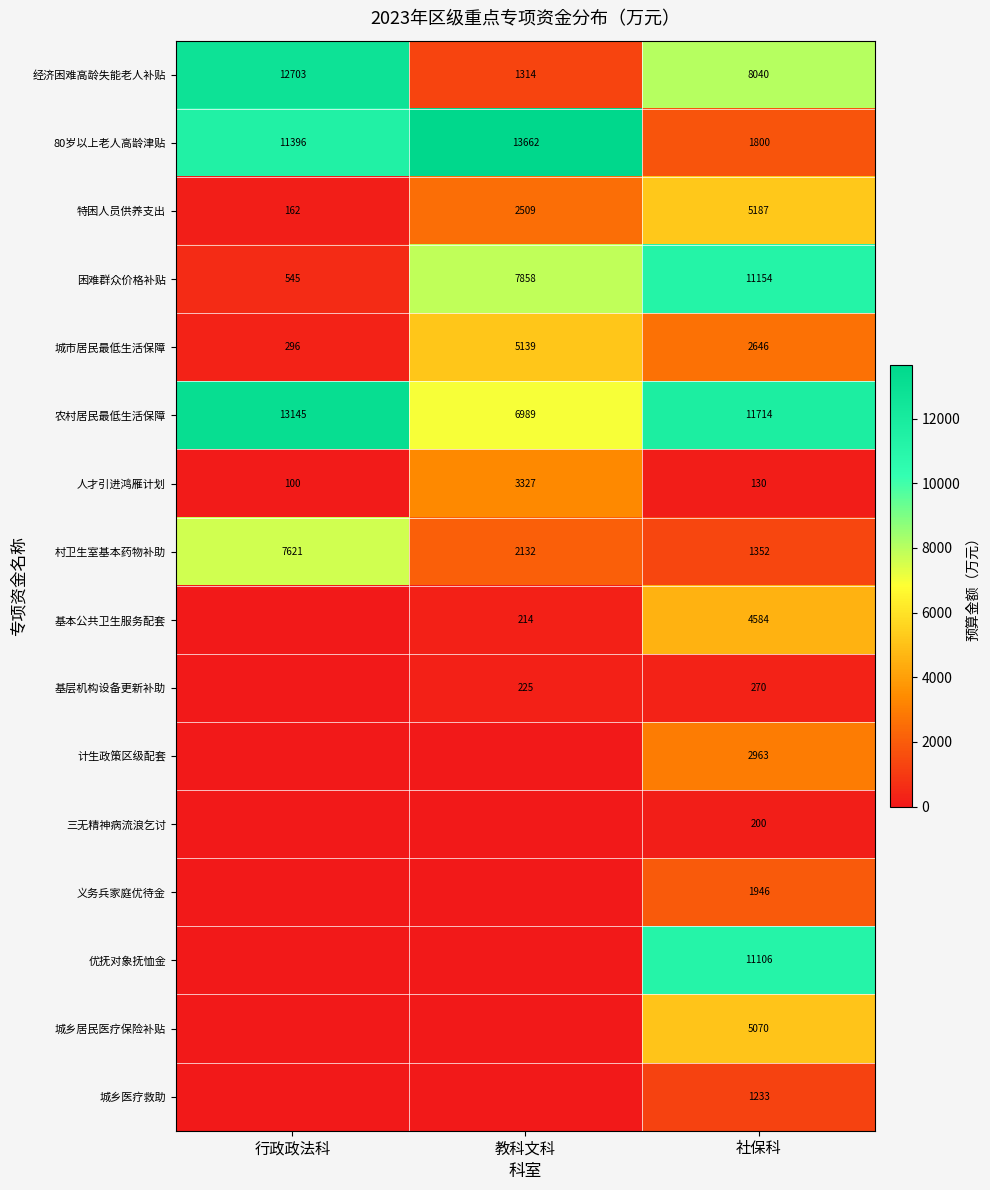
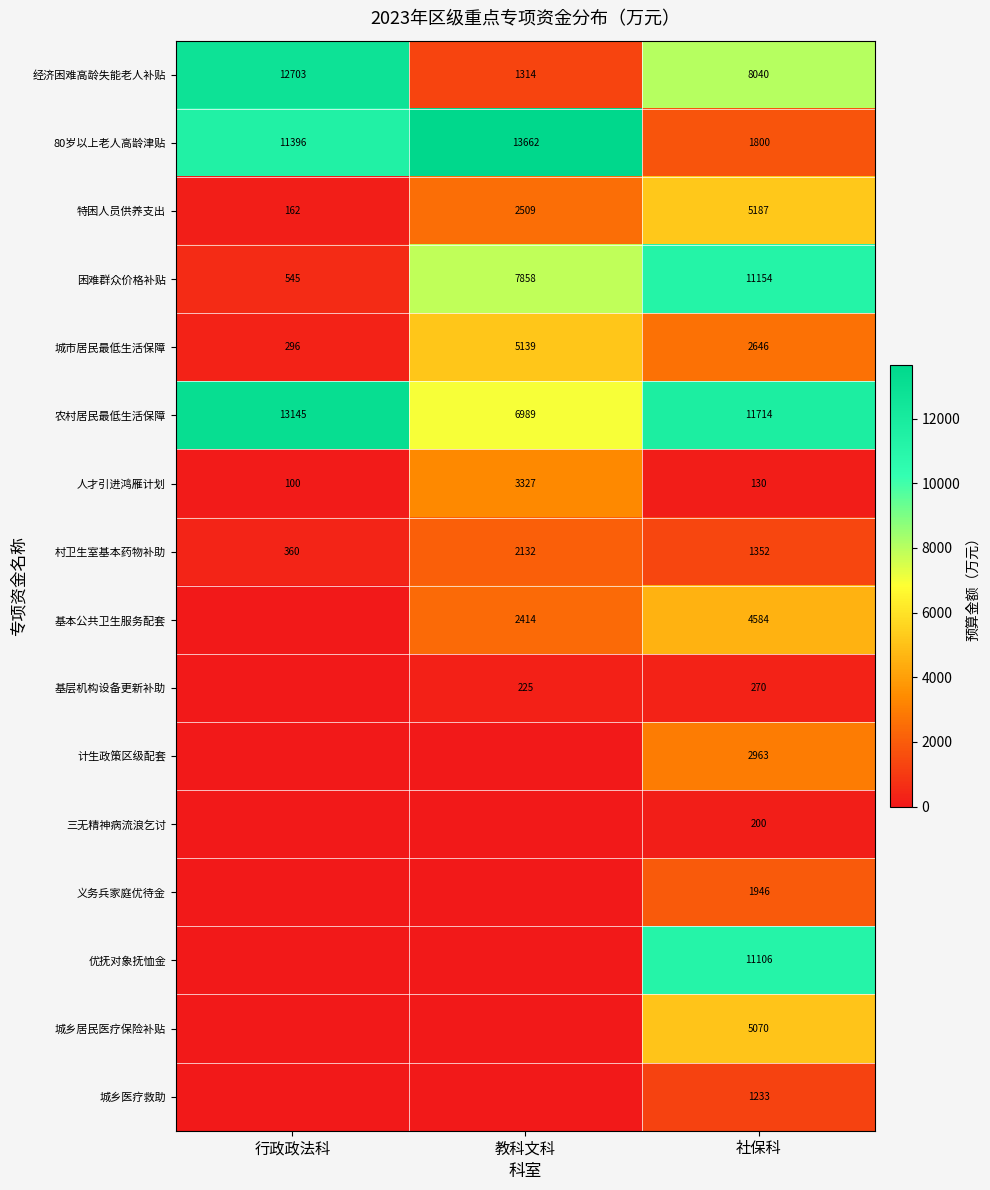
村卫生室基本药物补助, 行政政法科: 7621 -> 360
基本公共卫生服务配套, 教科文科: 214 -> 2414
